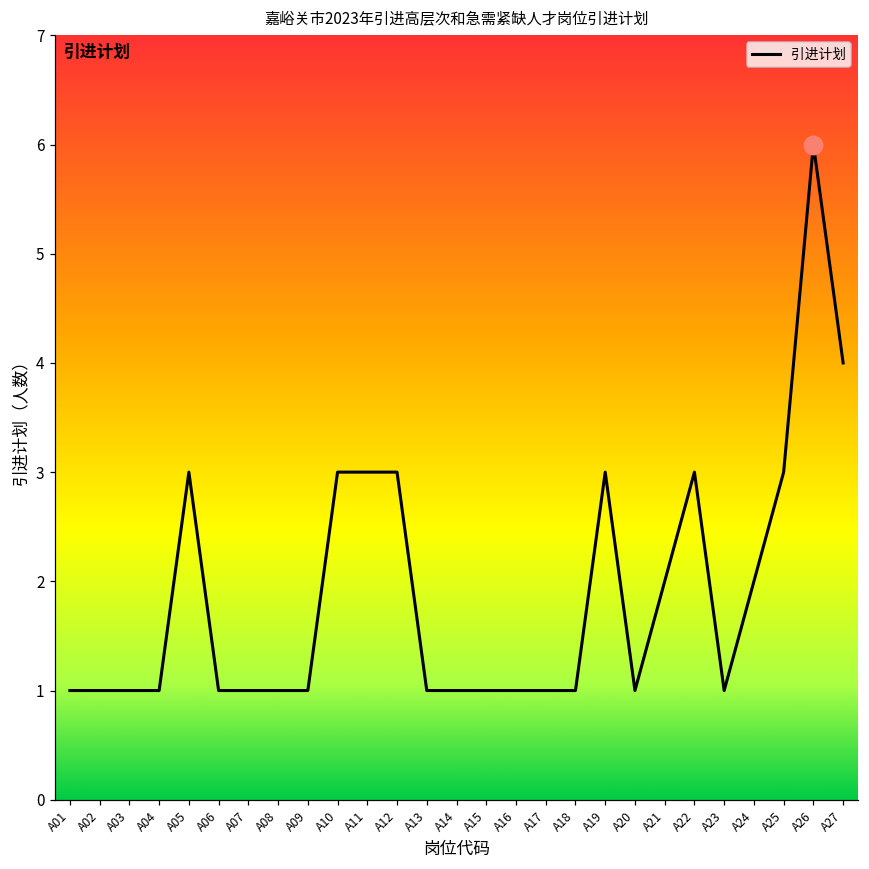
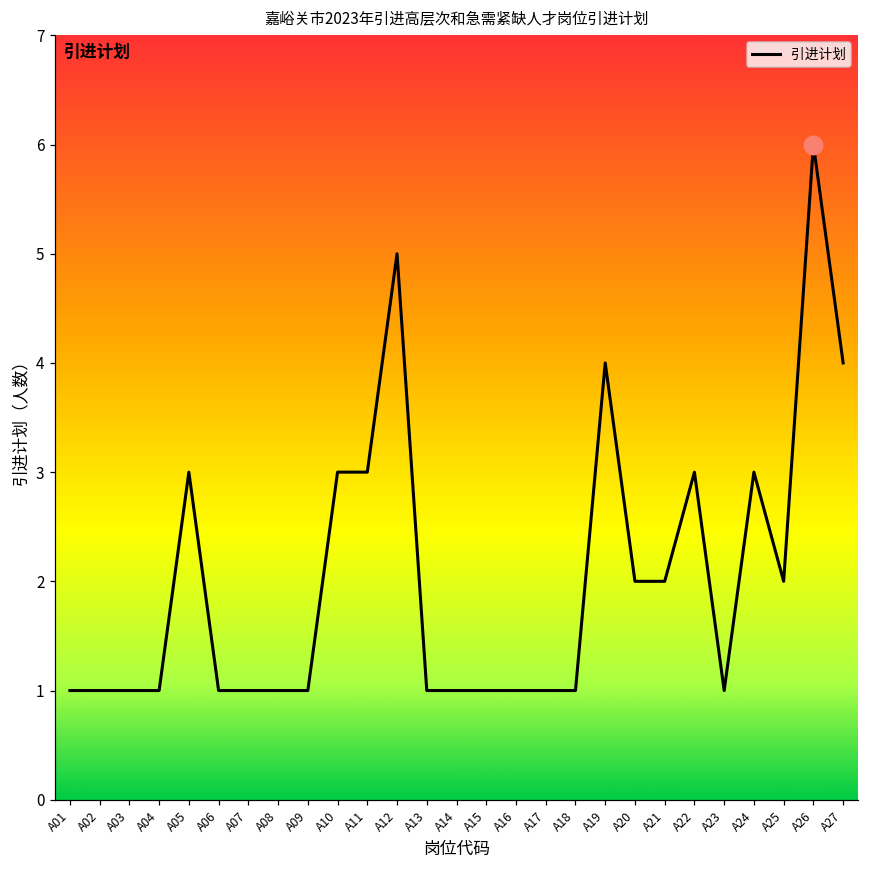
引进计划, A12: 3 -> 5
引进计划, A19: 3 -> 4
引进计划, A20: 1 -> 2
引进计划, A24: 2 -> 3
引进计划, A25: 3 -> 2
